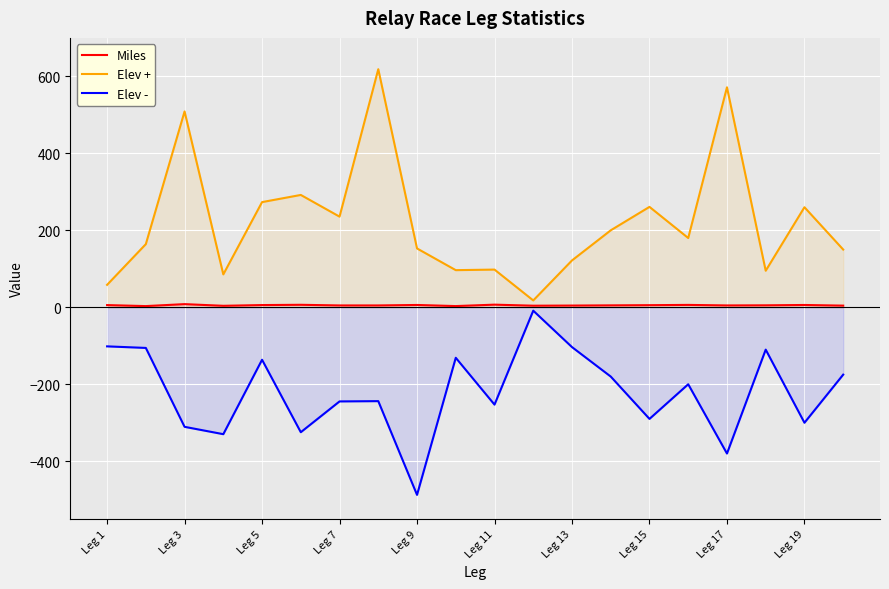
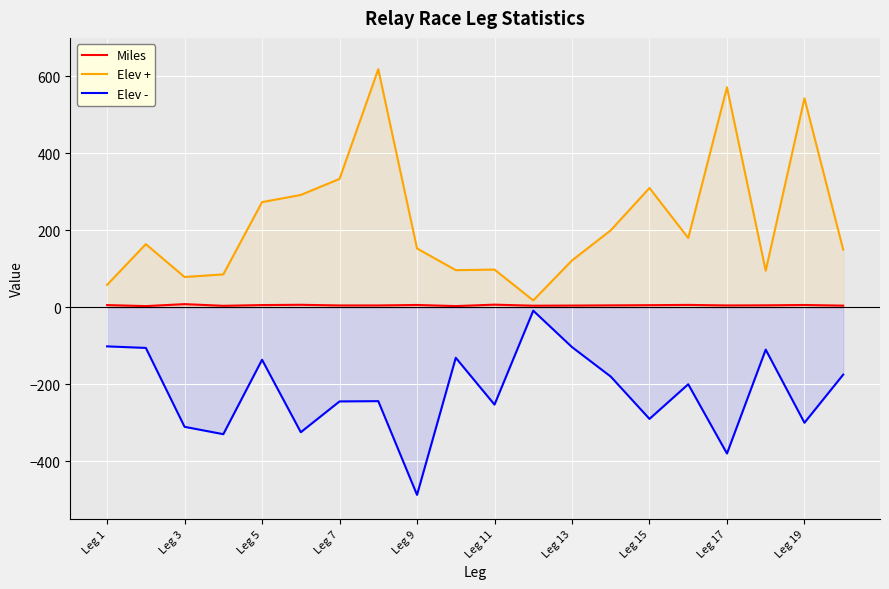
Elev +, Leg 3: 510 -> 80
Elev +, Leg 7: 240 -> 330
Elev +, Leg 15: 260 -> 310
Elev +, Leg 19: 260 -> 540
